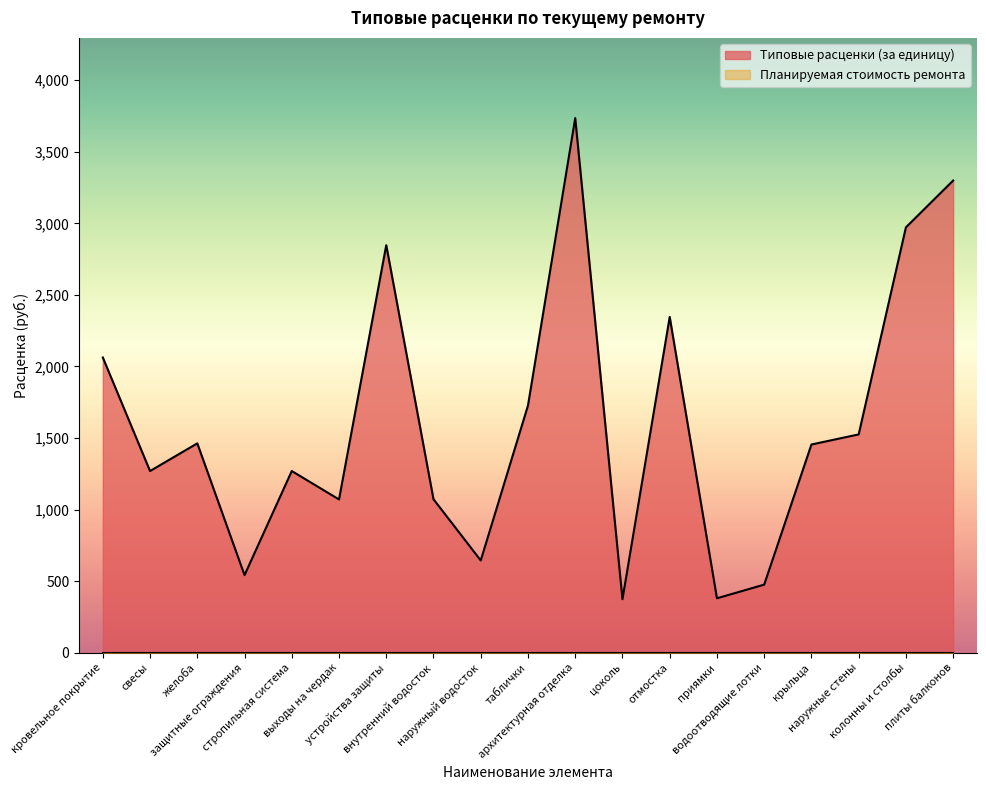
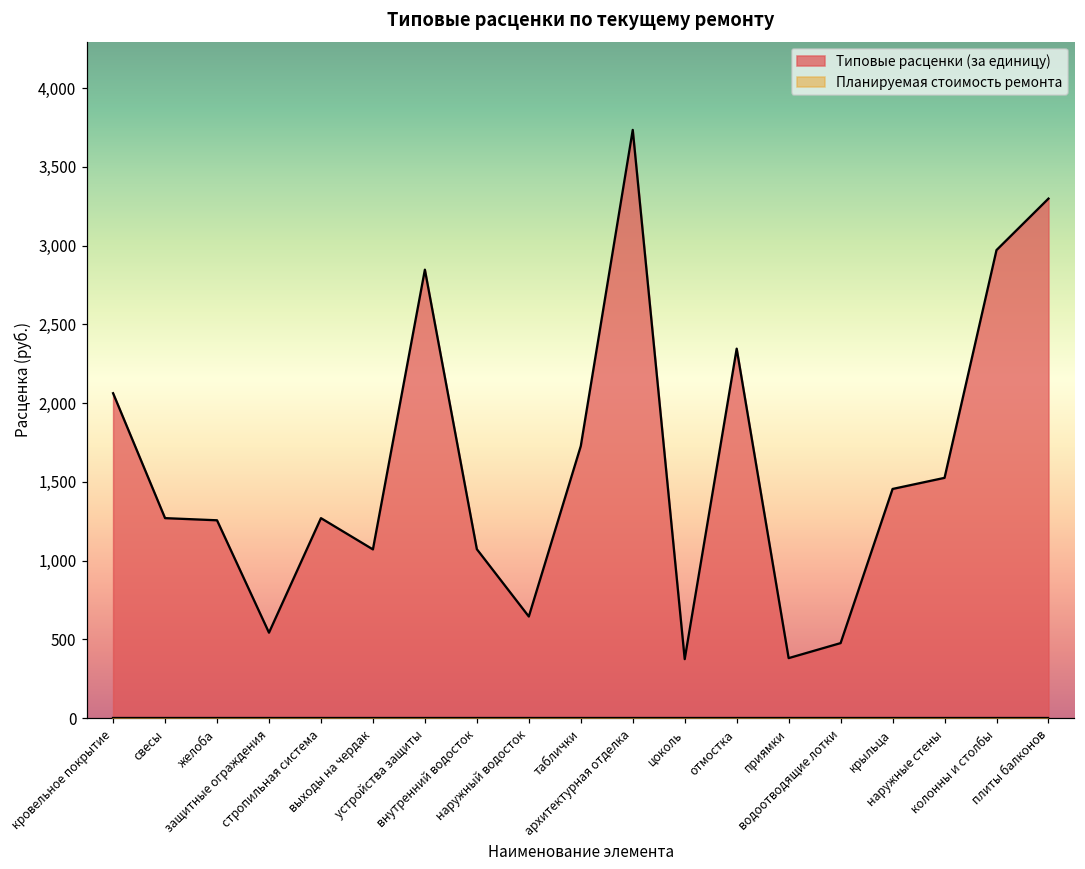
Типовые расценки (за единицу), желоба: 1,460 -> 1,260
